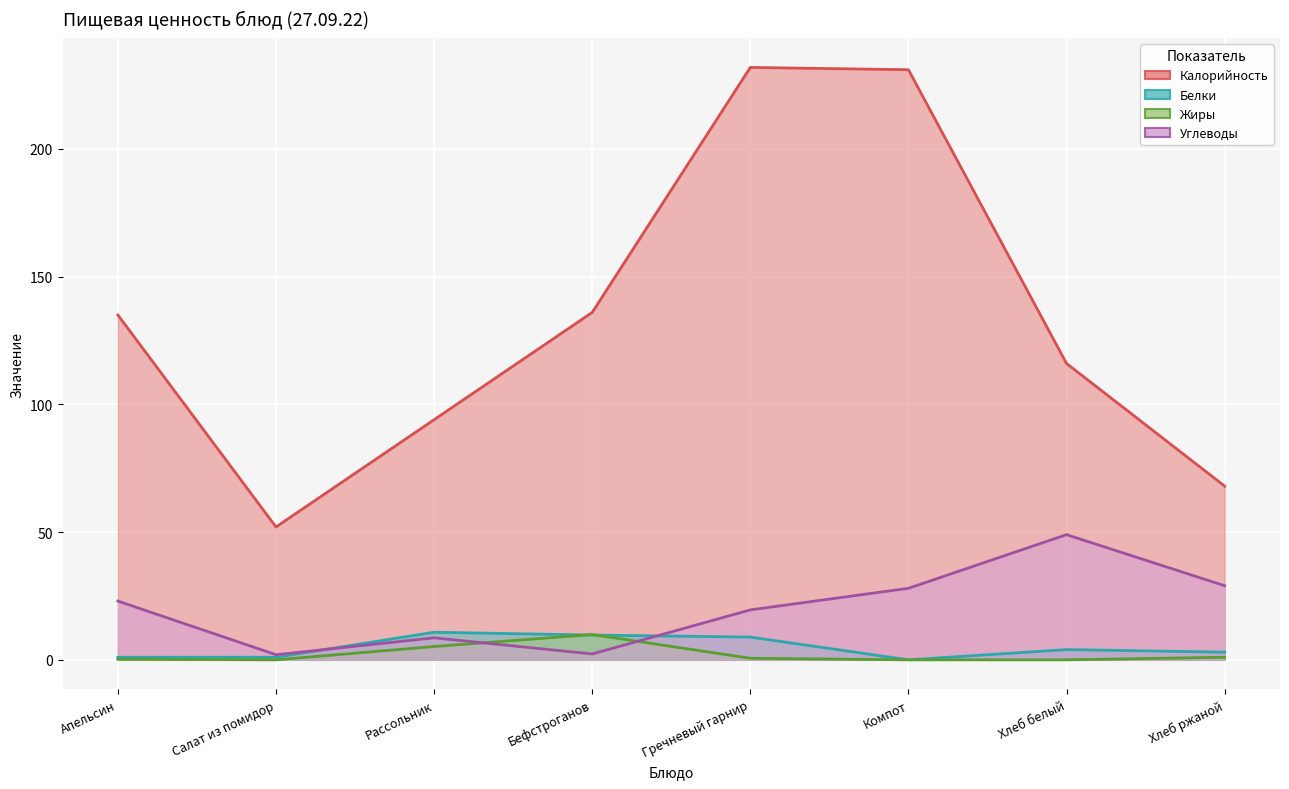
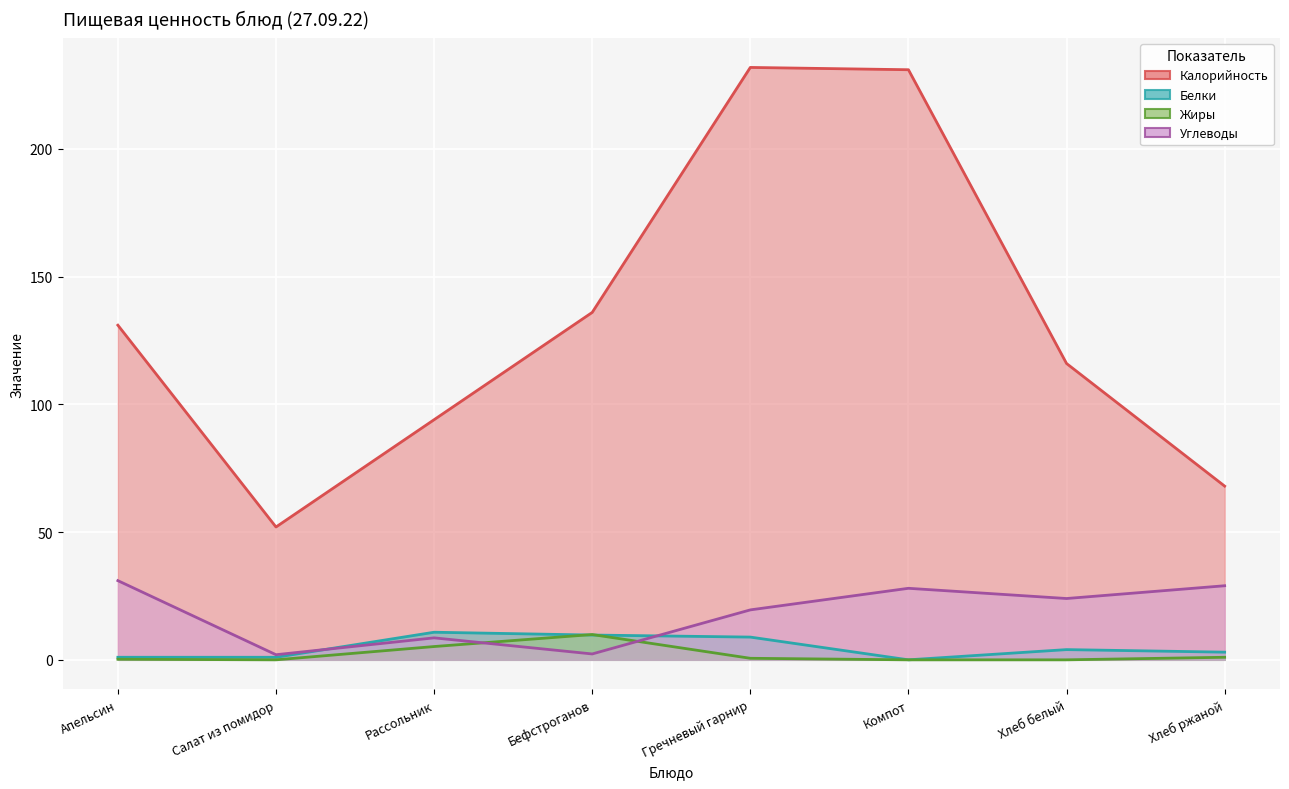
Калорийность, Апельсин: 135 -> 131
Углеводы, Апельсин: 23 -> 31
Углеводы, Хлеб белый: 49 -> 24
